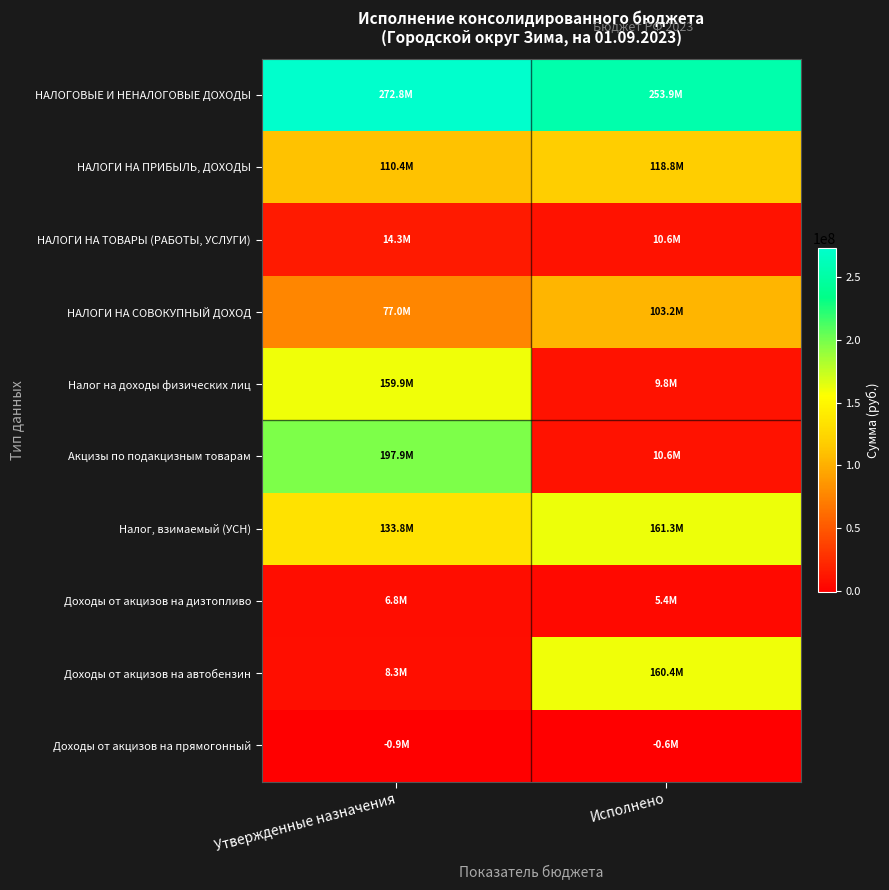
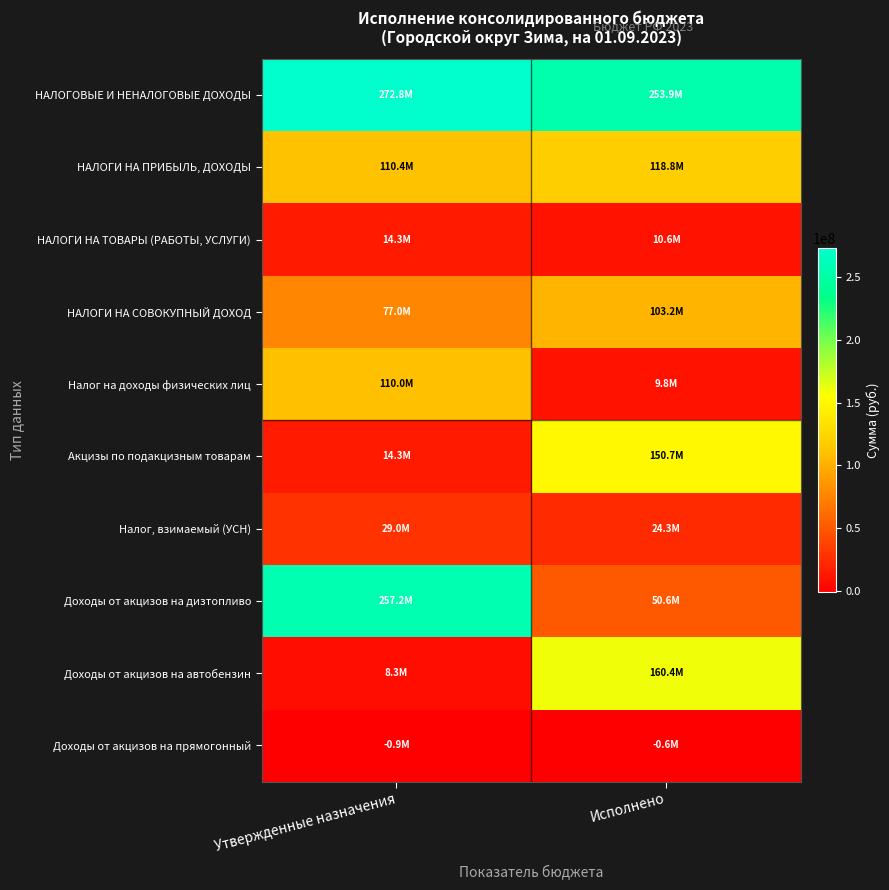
Налог на доходы физических лиц, Утвержденные назначения: 159.9M -> 110.0M
Акцизы по подакцизным товарам, Утвержденные назначения: 197.9M -> 14.3M
Акцизы по подакцизным товарам, Исполнено: 10.6M -> 150.7M
Налог, взимаемый (УСН), Утвержденные назначения: 133.8M -> 29.0M
Налог, взимаемый (УСН), Исполнено: 161.3M -> 24.3M
Доходы от акцизов на дизтопливо, Утвержденные назначения: 6.8M -> 257.2M
Доходы от акцизов на дизтопливо, Исполнено: 5.4M -> 50.6M
